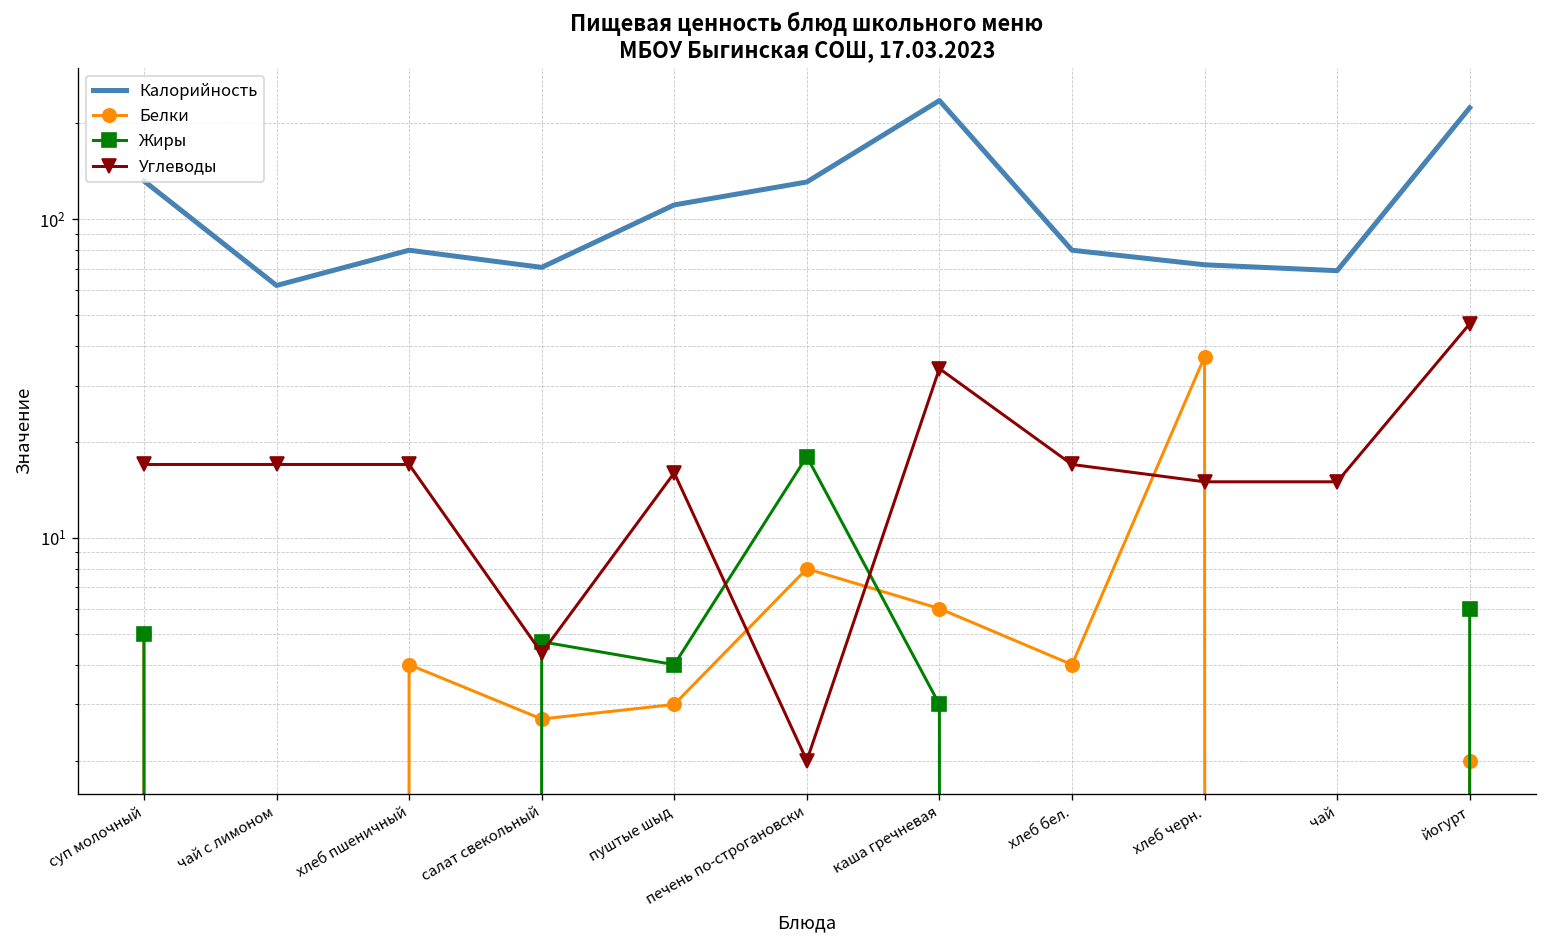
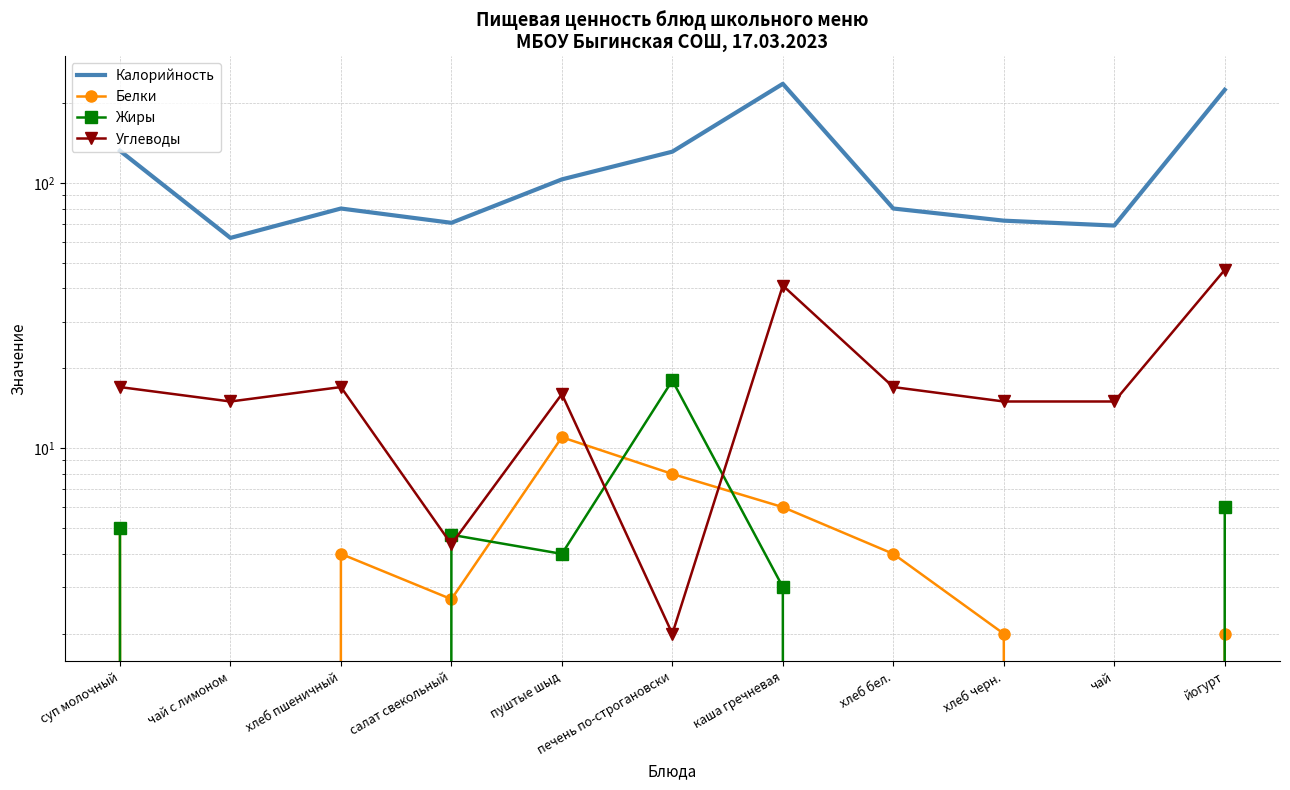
Углеводы, чай с лимоном: 17 -> 15
Калорийность, пуштые шыд: 111 -> 103
Белки, пуштые шыд: 3 -> 11
Углеводы, каша гречневая: 34 -> 41
Белки, хлеб черн.: 37 -> 2
